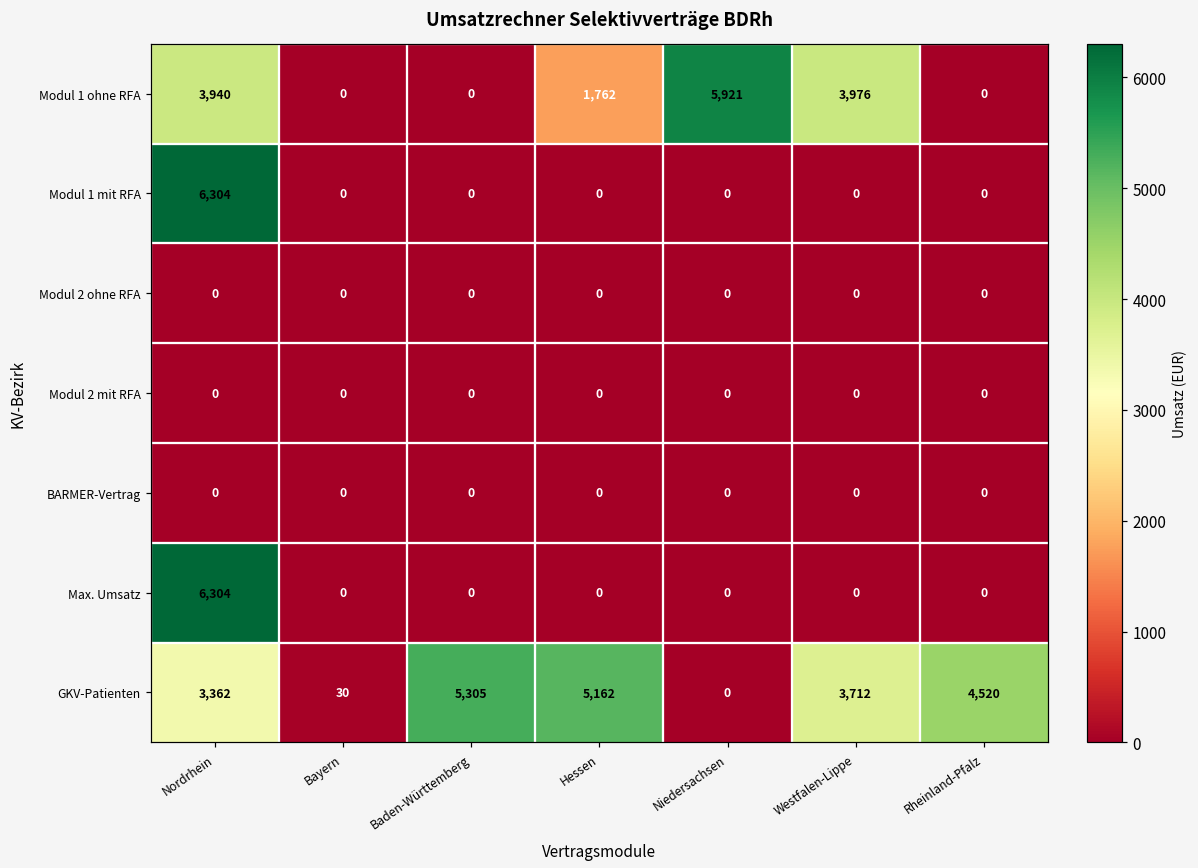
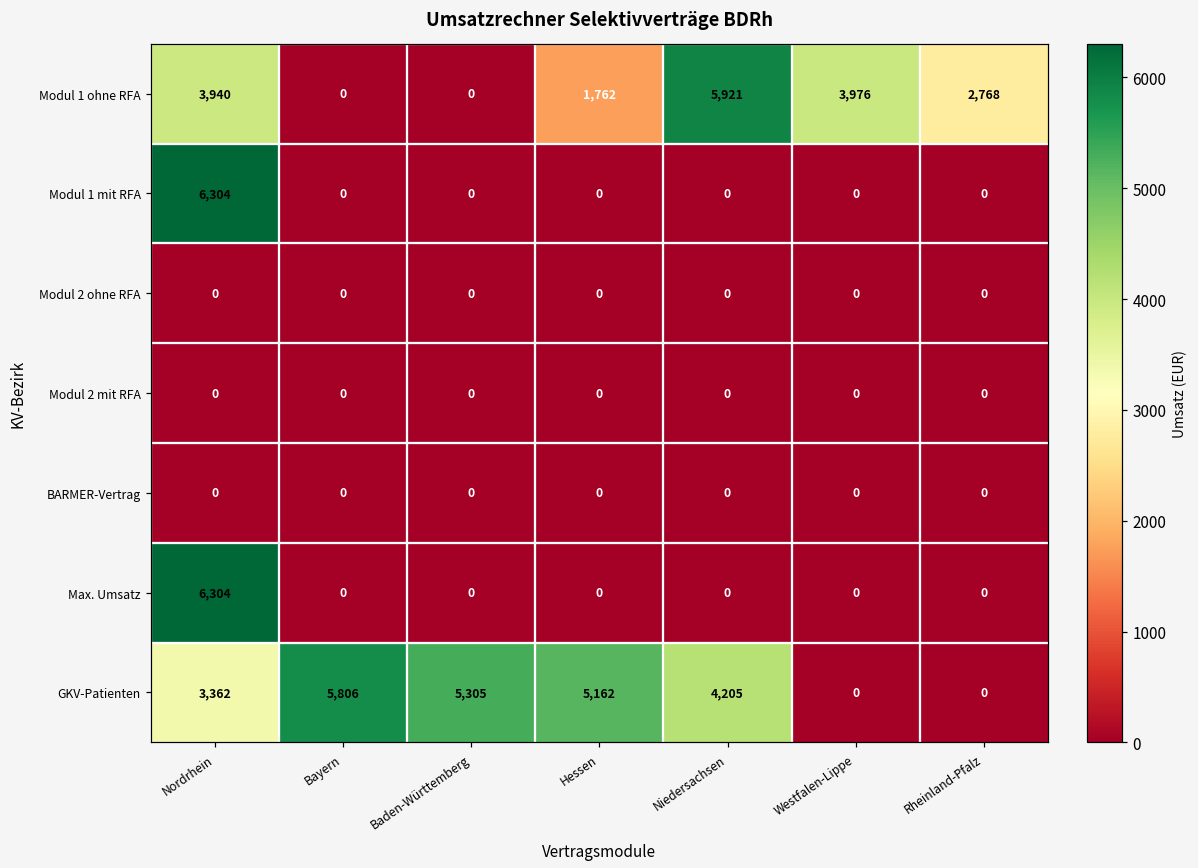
Modul 1 ohne RFA, Rheinland-Pfalz: 0 -> 2,768
GKV-Patienten, Bayern: 30 -> 5,806
GKV-Patienten, Niedersachsen: 0 -> 4,205
GKV-Patienten, Westfalen-Lippe: 3,712 -> 0
GKV-Patienten, Rheinland-Pfalz: 4,520 -> 0
